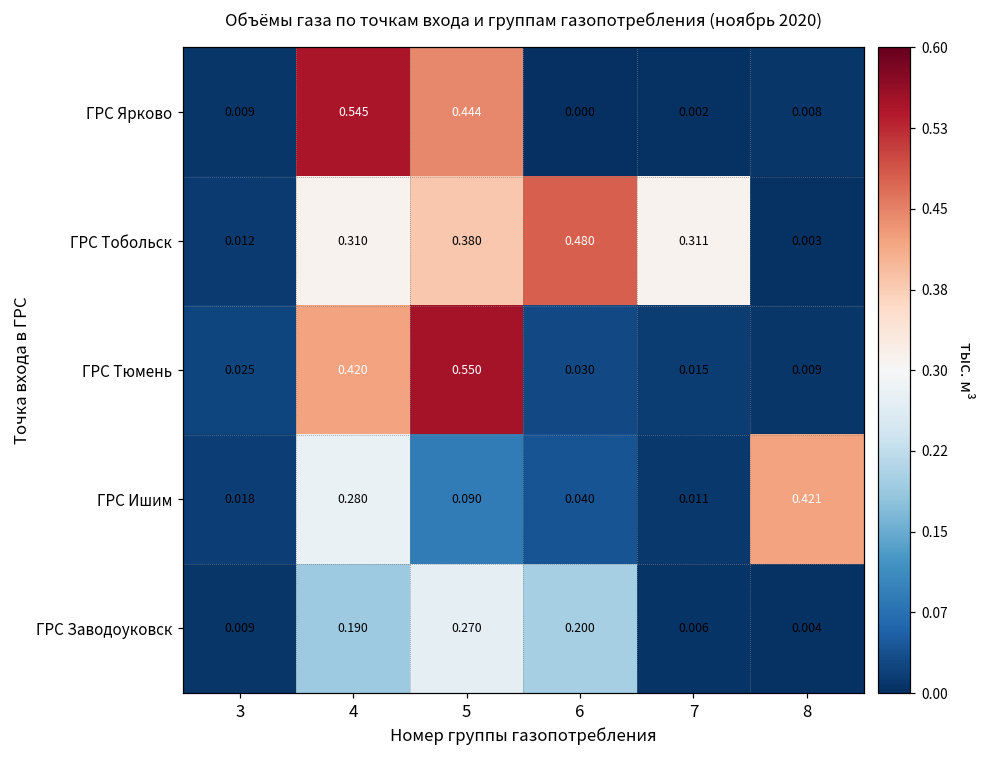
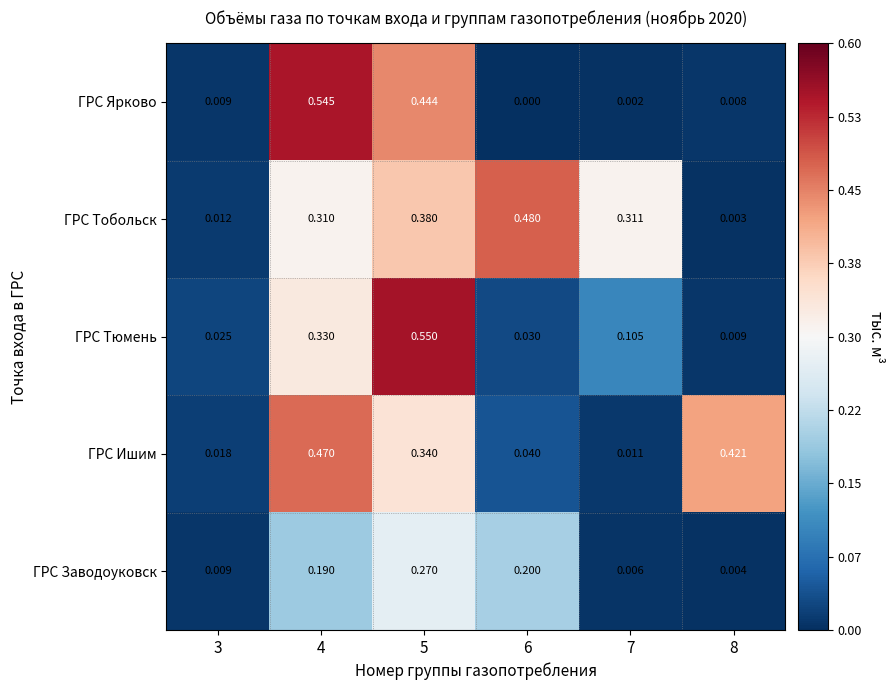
ГРС Тюмень, 4: 0.420 -> 0.330
ГРС Тюмень, 7: 0.015 -> 0.105
ГРС Ишим, 4: 0.280 -> 0.470
ГРС Ишим, 5: 0.090 -> 0.340
